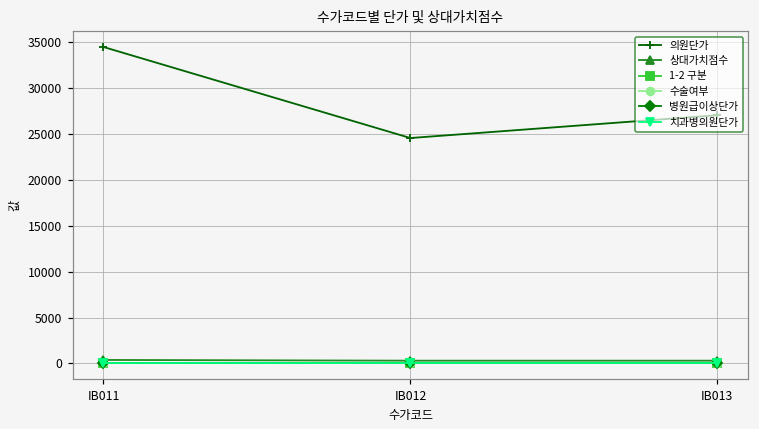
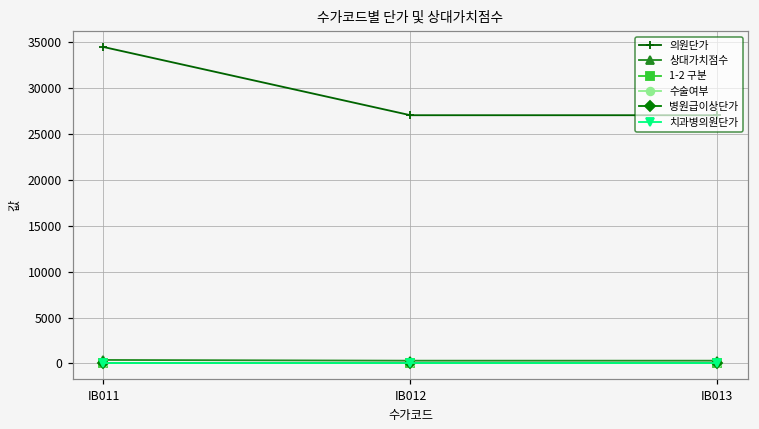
의원단가, IB012: 25000 -> 27000
